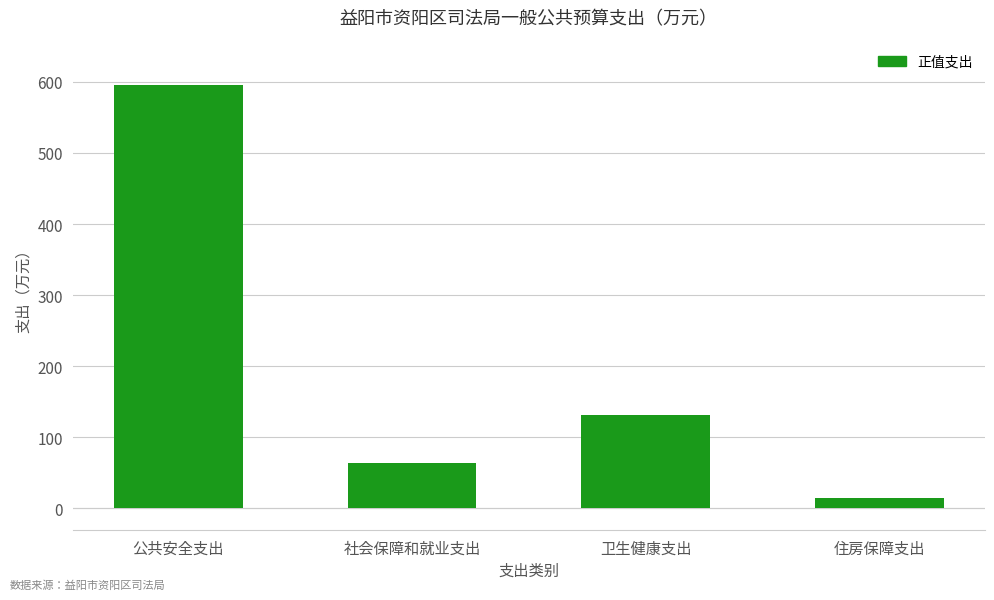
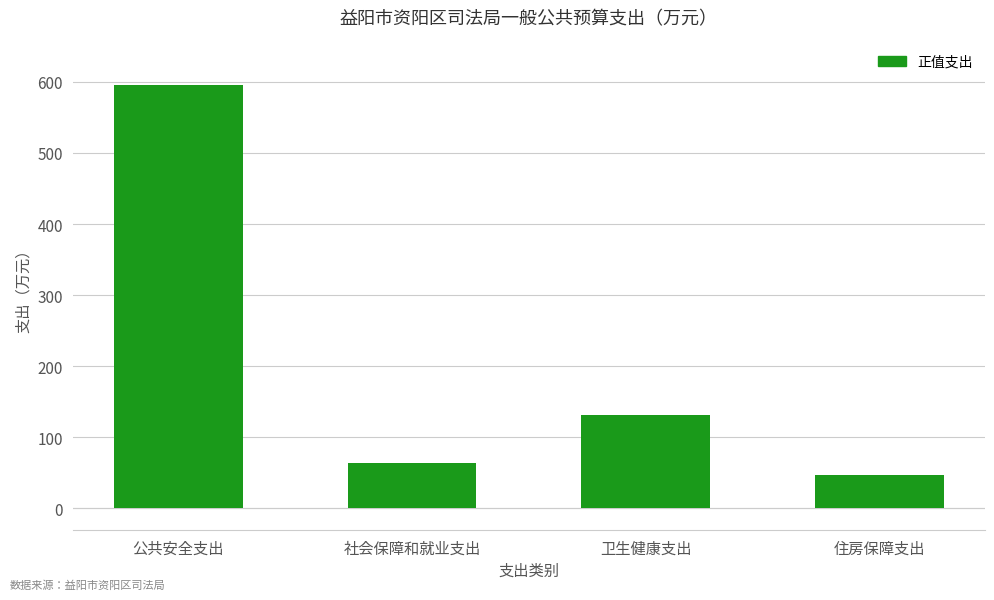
住房保障支出: 10 -> 50
